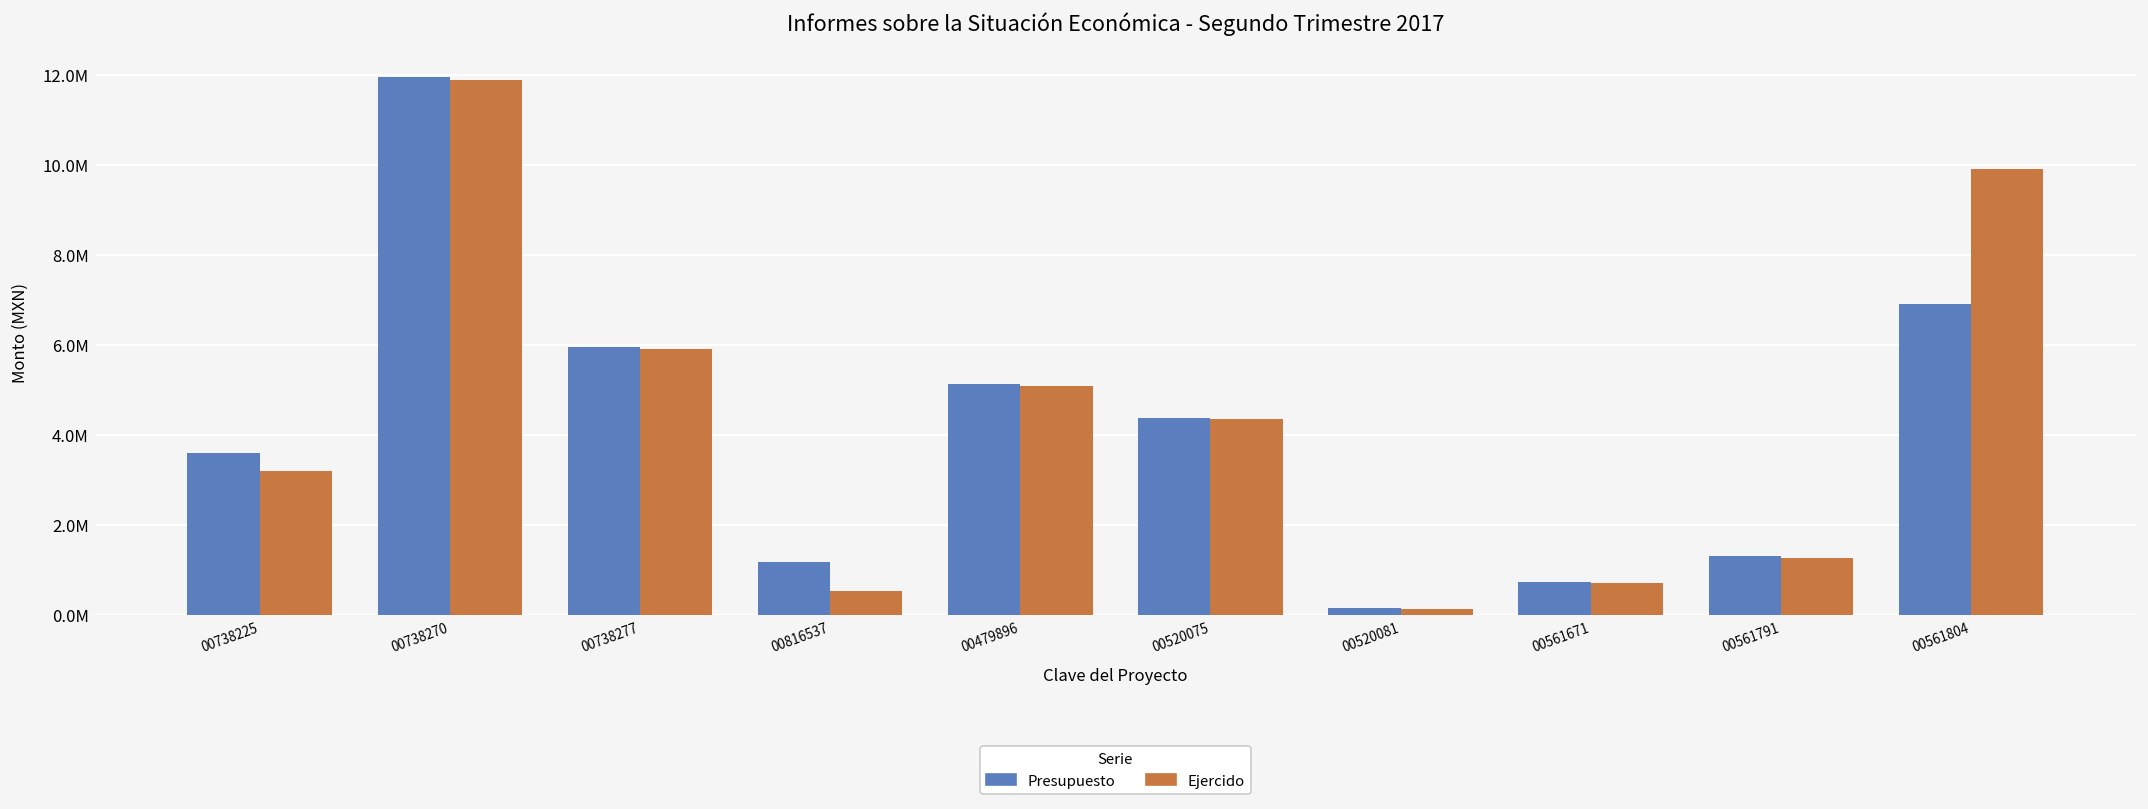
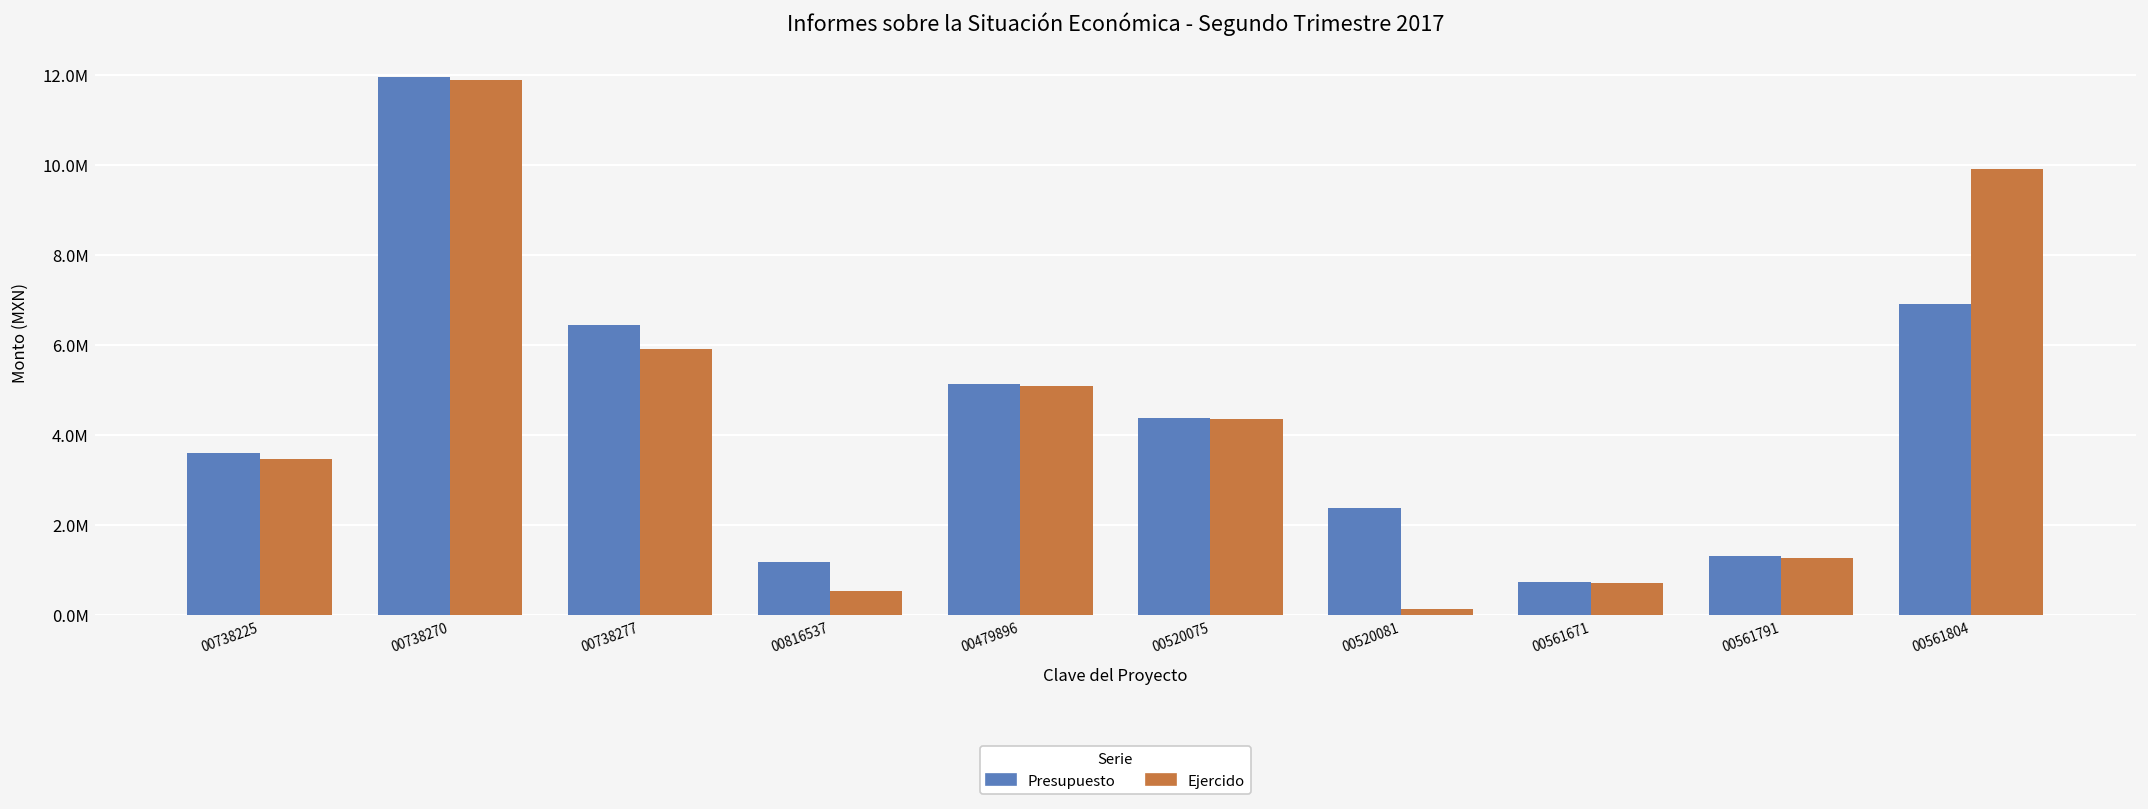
Ejercido, 00738225: 3200000 -> 3500000
Presupuesto, 00738277: 6000000 -> 6400000
Presupuesto, 00520081: 100000 -> 2400000
